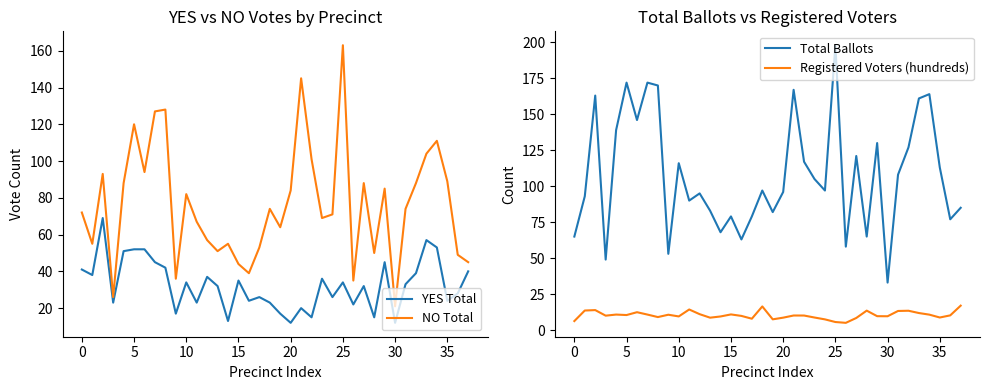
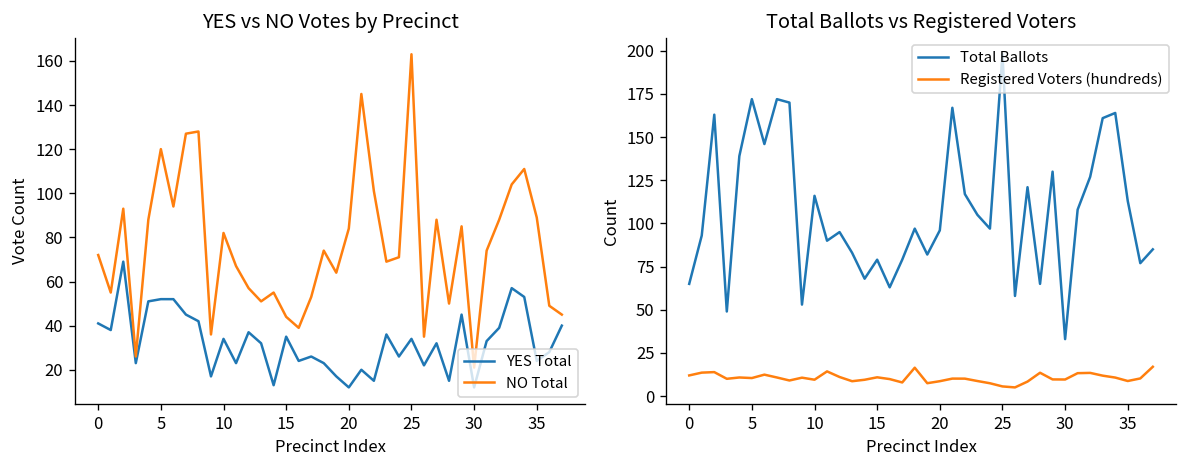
Total Ballots vs Registered Voters, Registered Voters (hundreds), 0: 6 -> 12
